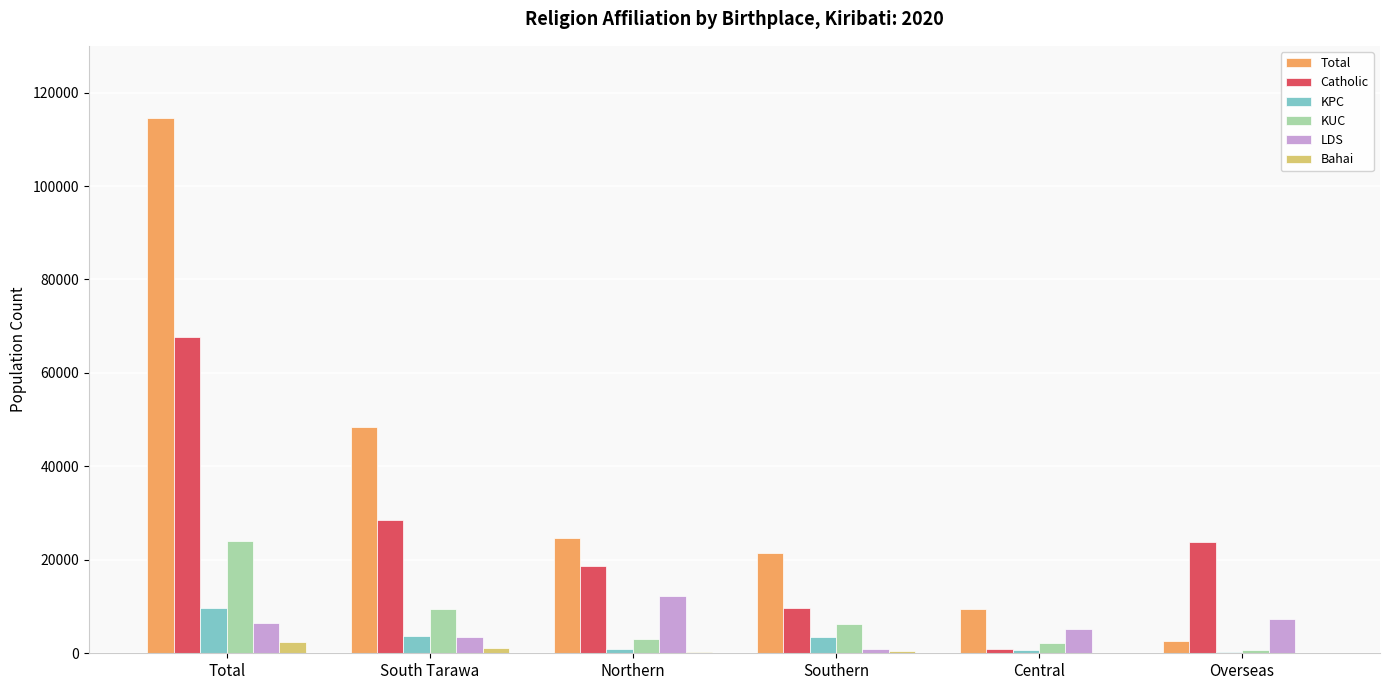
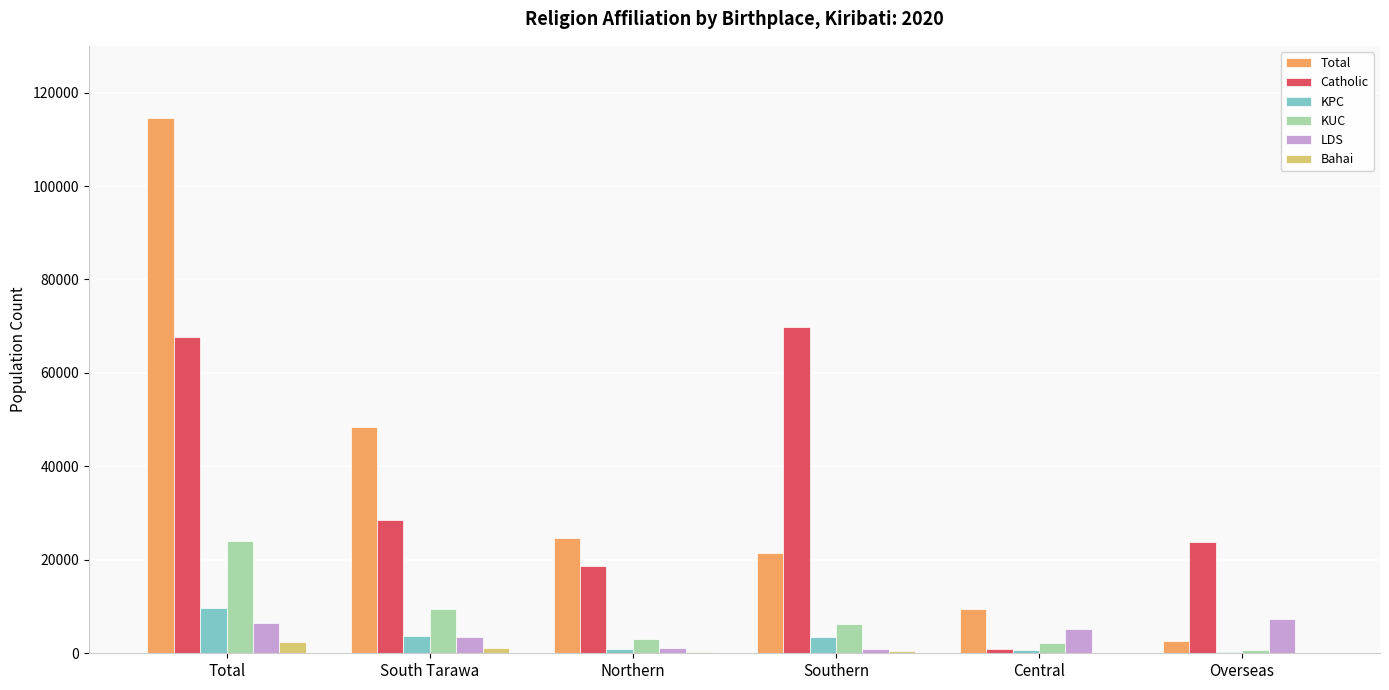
LDS, Northern: 12000 -> 1000
Catholic, Southern: 10000 -> 70000
